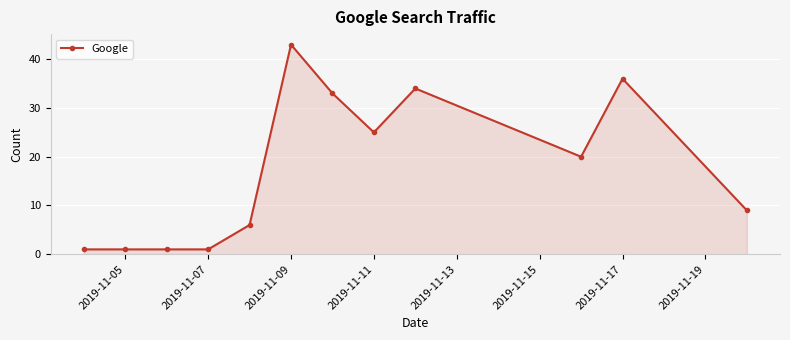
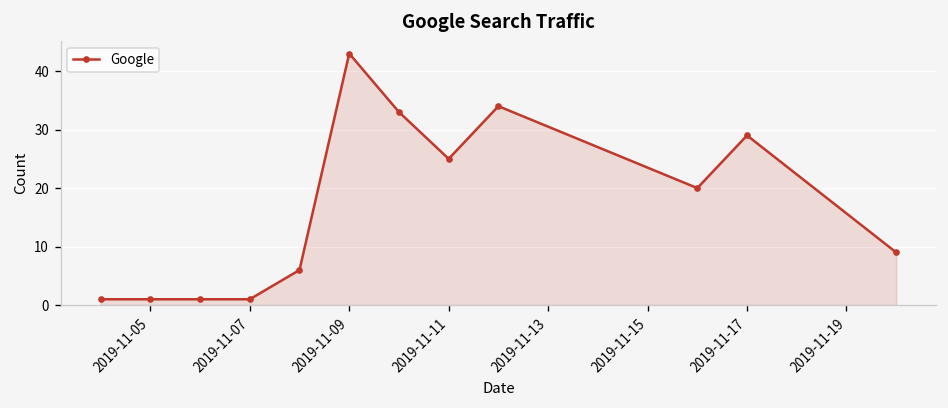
2019-11-17: 36 -> 29
